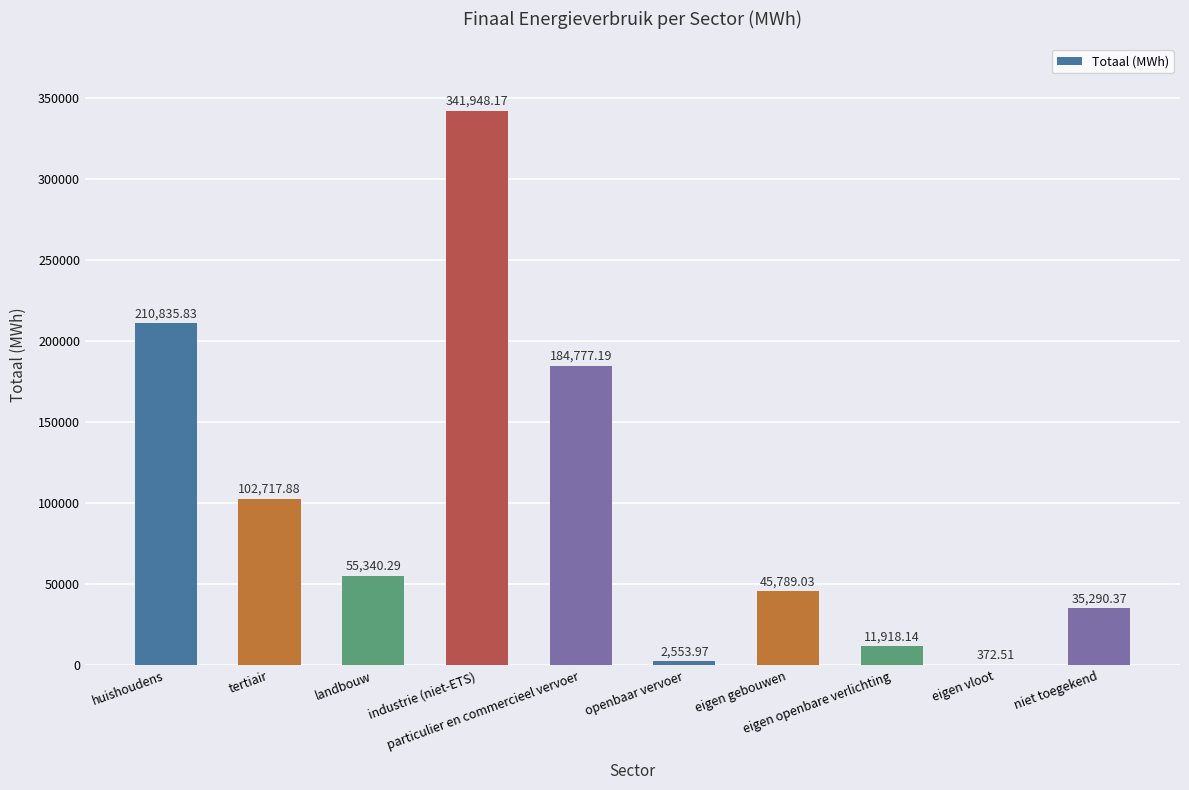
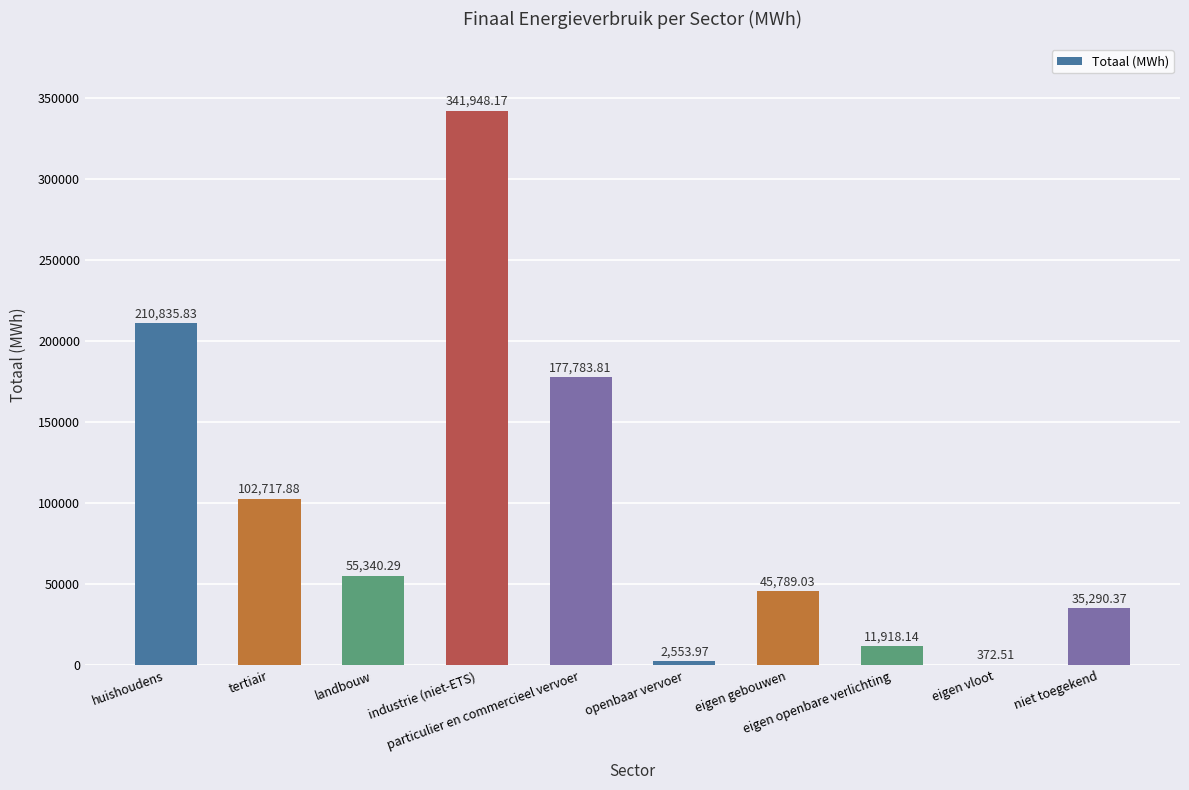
particulier en commercieel vervoer: 184,777.19 -> 177,783.81
